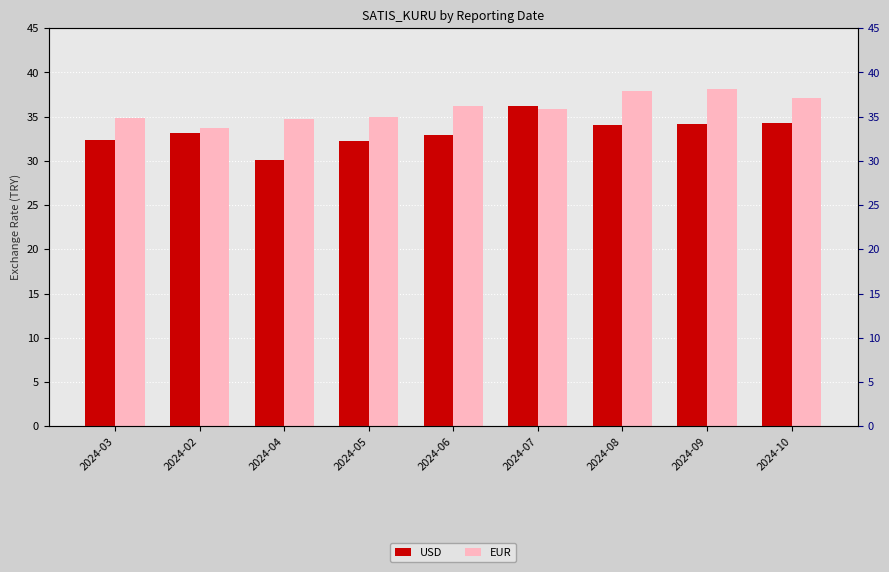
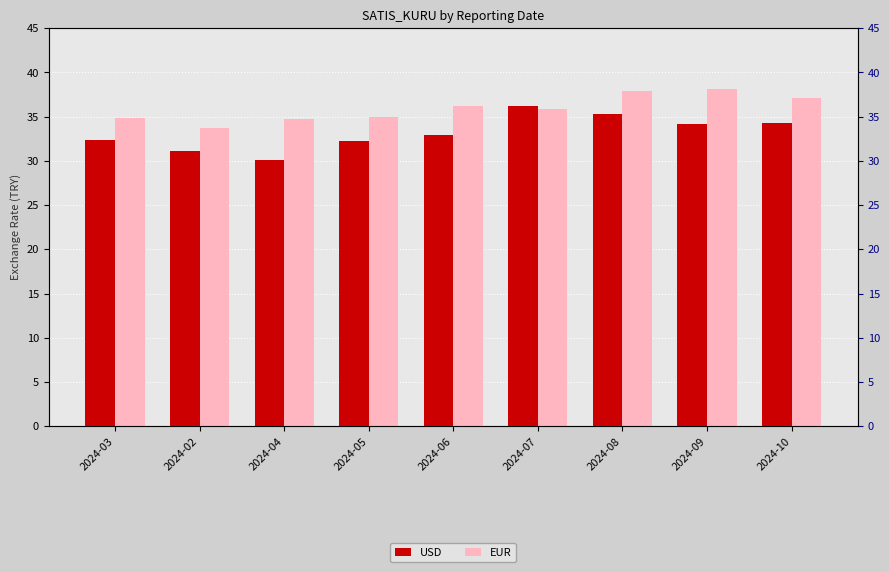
USD, 2024-02: 33 -> 31
USD, 2024-08: 34 -> 35
